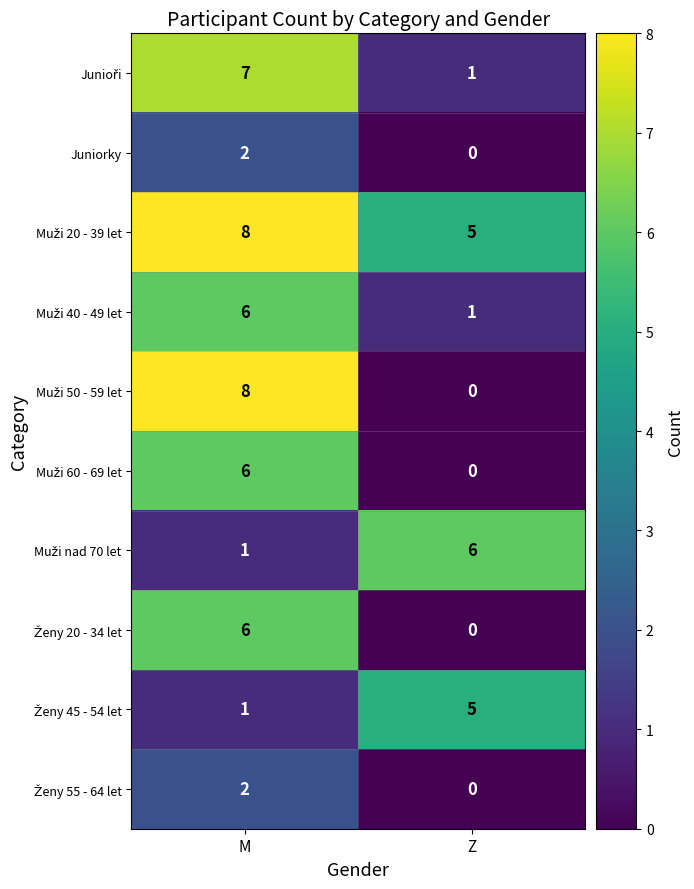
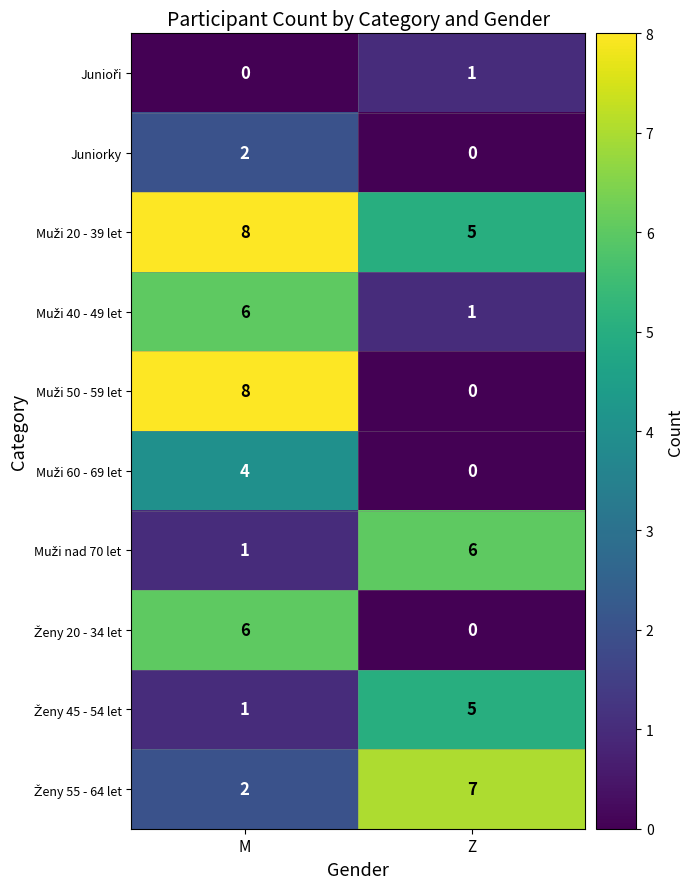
Junioři, M: 7 -> 0
Muži 60 - 69 let, M: 6 -> 4
Ženy 55 - 64 let, Z: 0 -> 7
